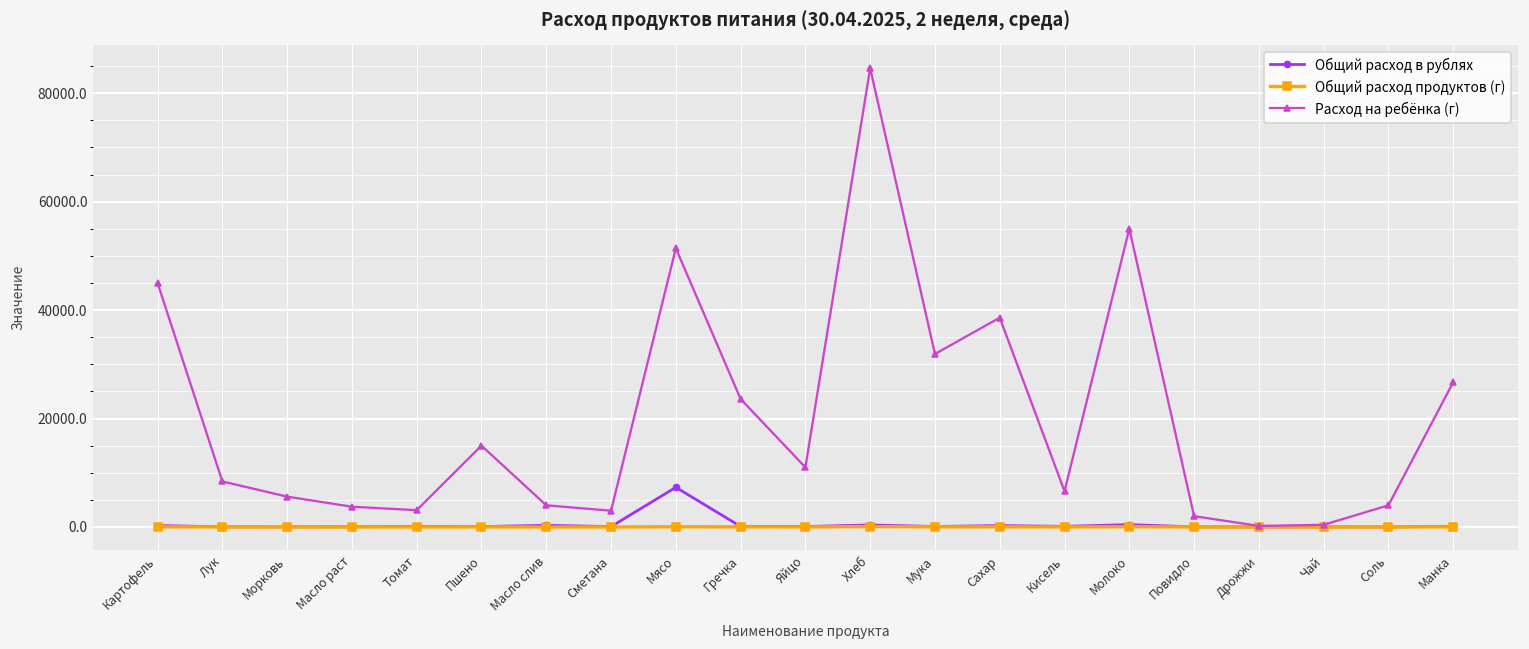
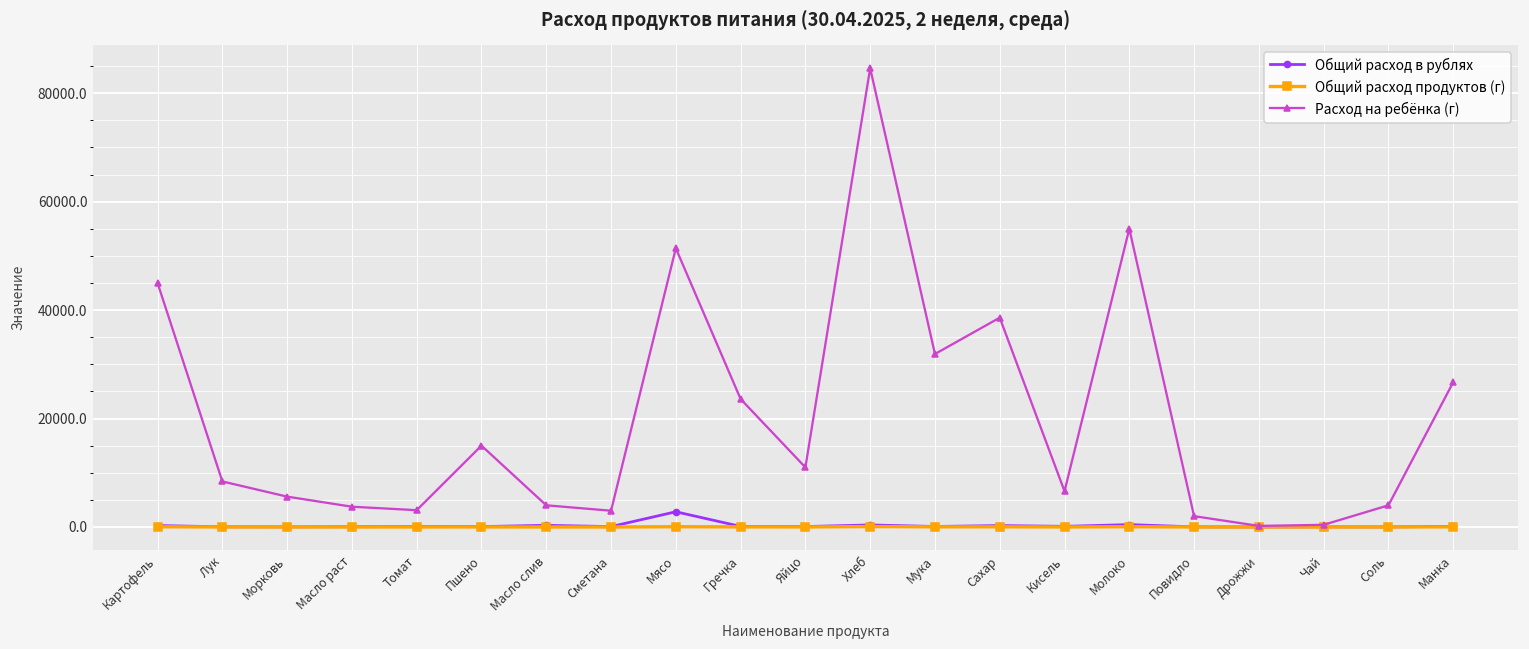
Общий расход в рублях, Мясо: 7000 -> 3000
